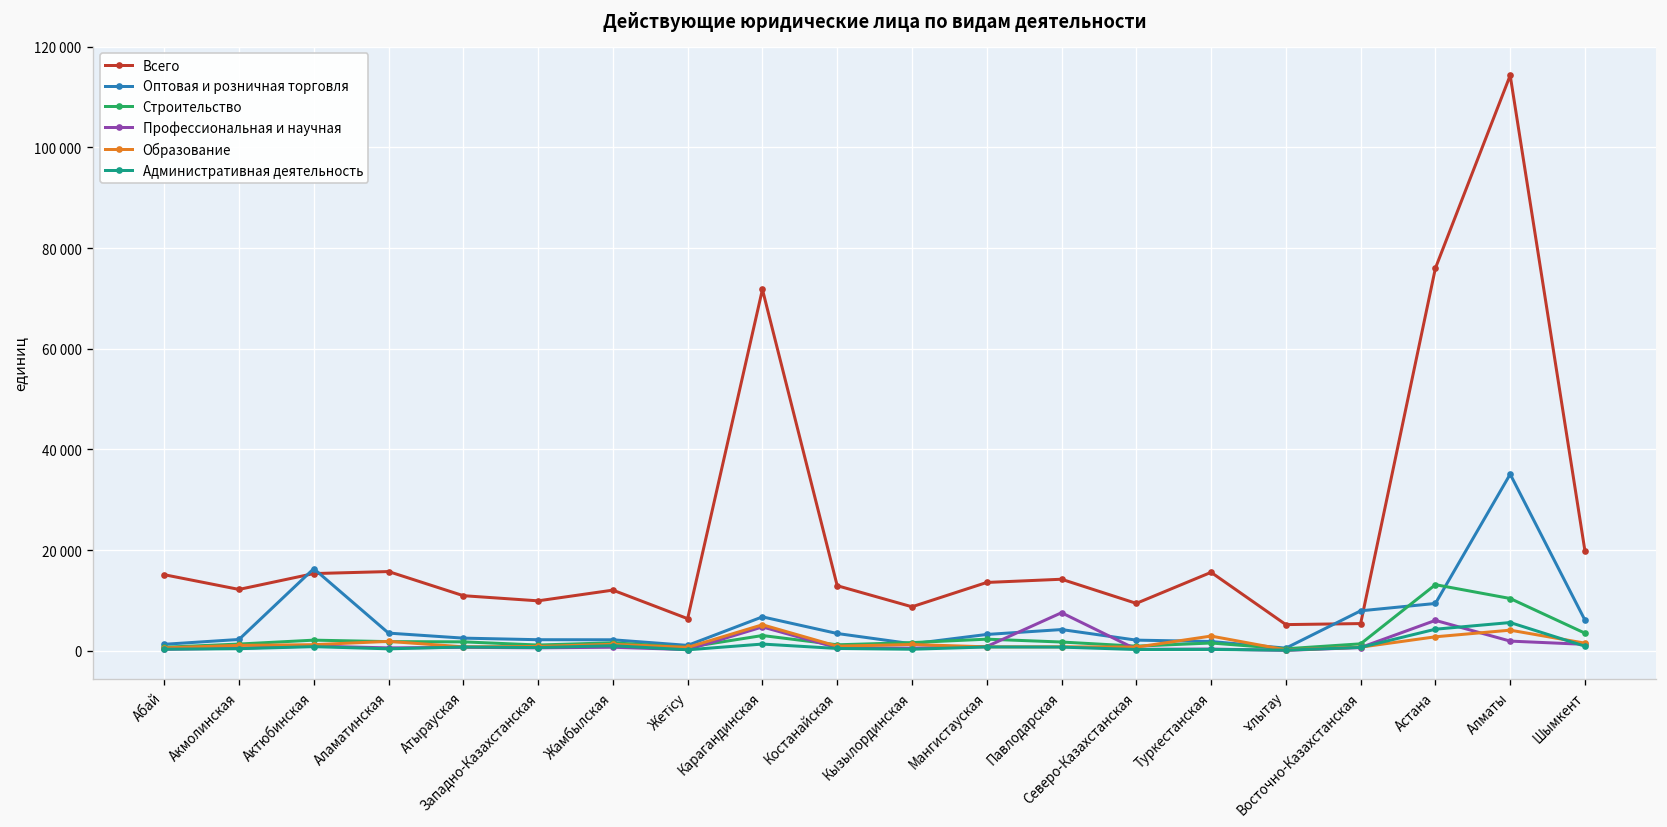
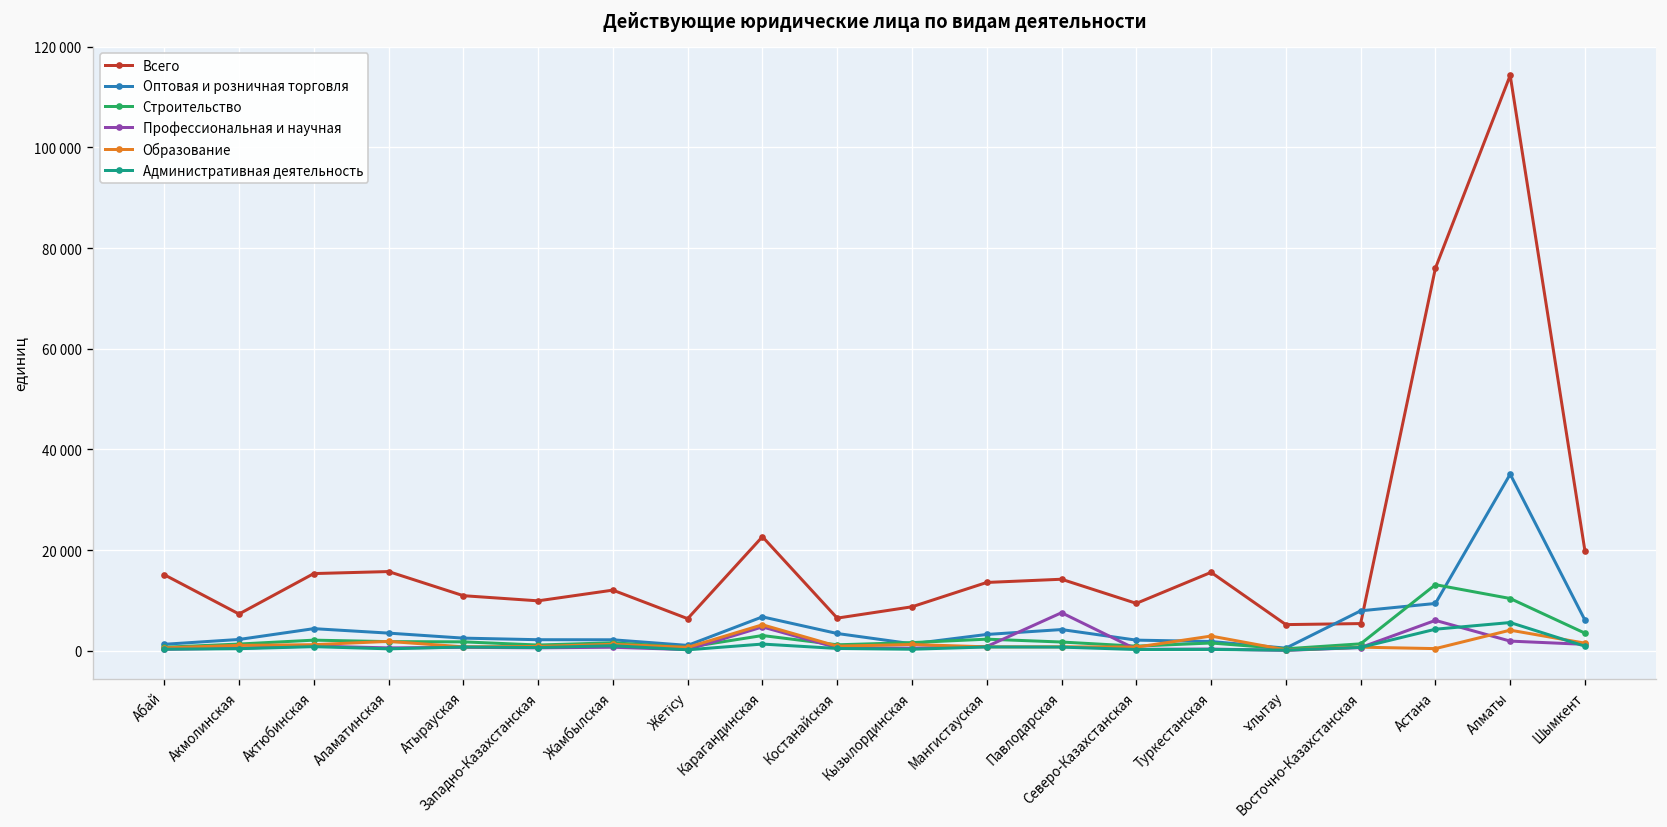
Всего, Акмолинская: 12000 -> 7000
Оптовая и розничная торговля, Актюбинская: 16000 -> 4000
Всего, Карагандинская: 72000 -> 23000
Всего, Костанайская: 13000 -> 7000
Образование, Астана: 3000 -> 0
